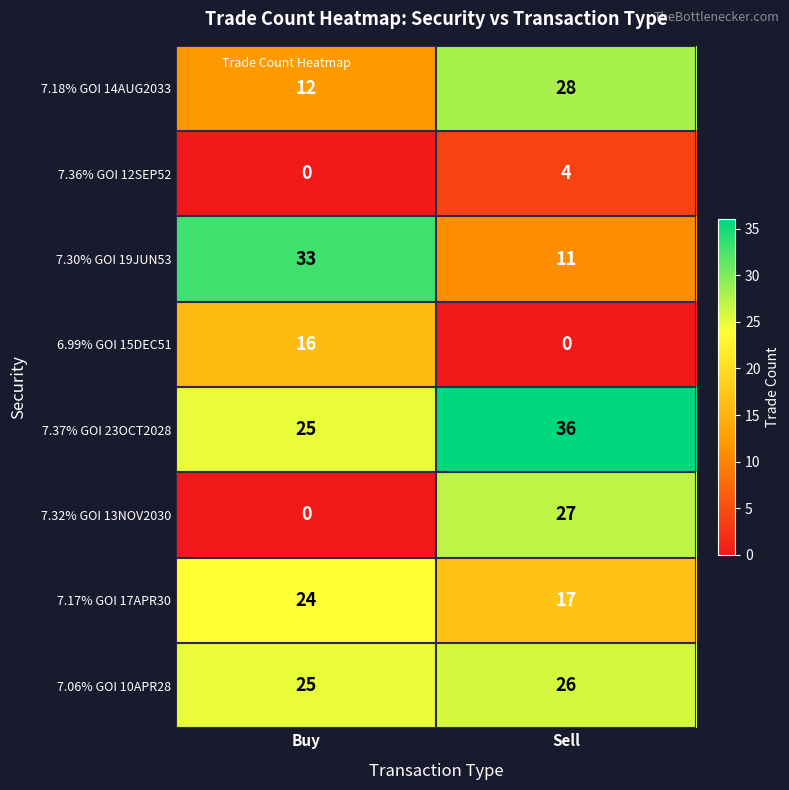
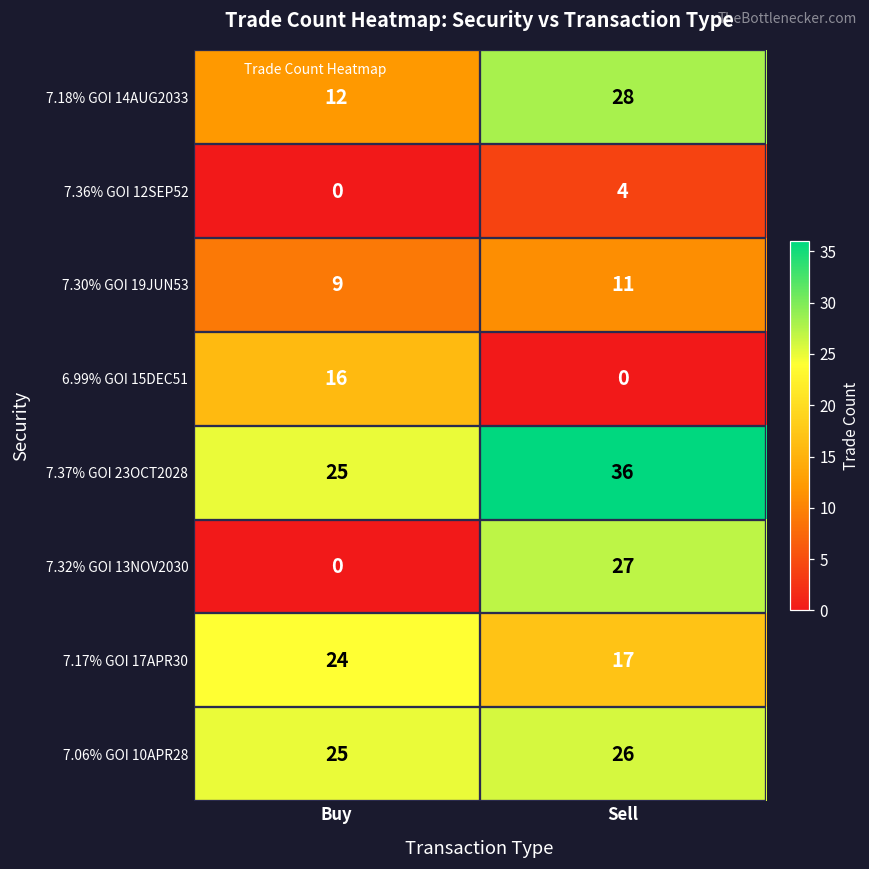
7.30% GOI 19JUN53, Buy: 33 -> 9
